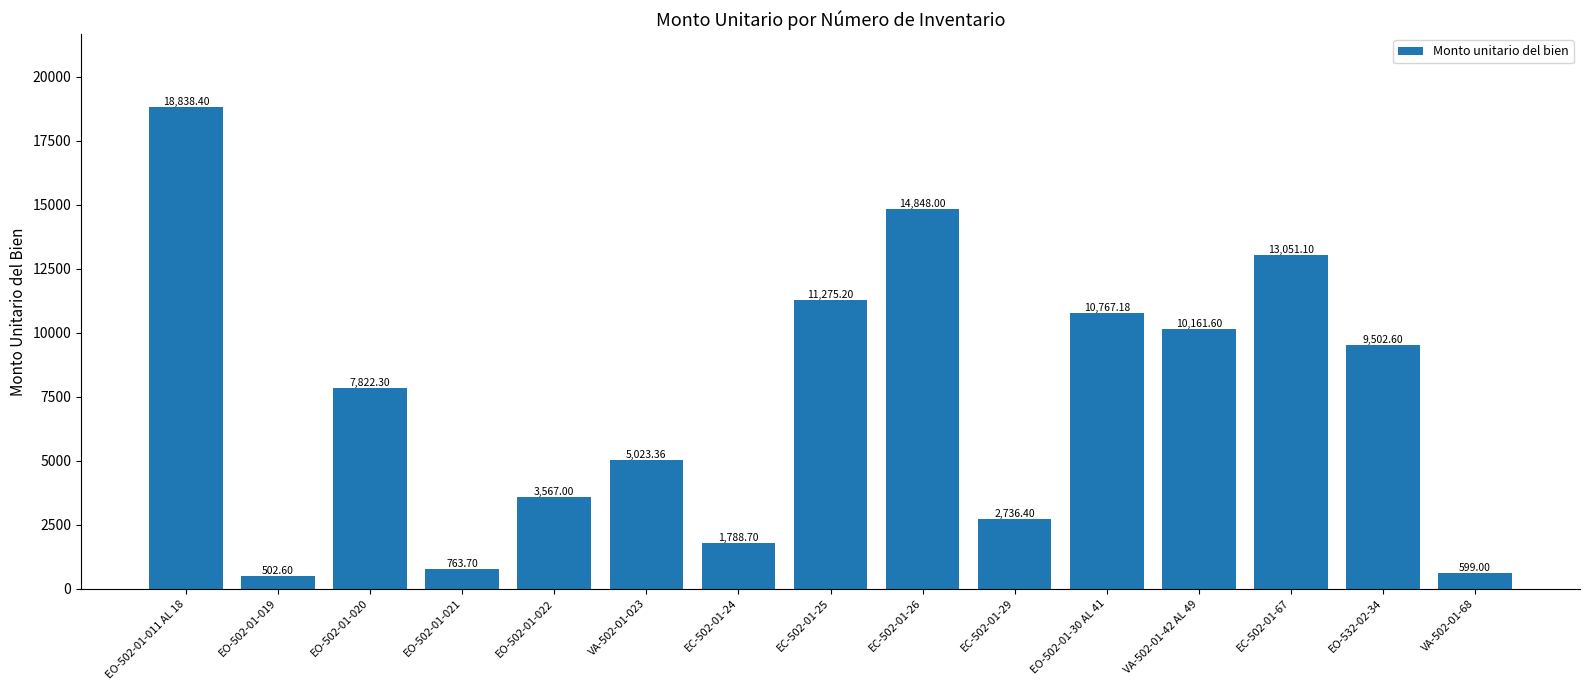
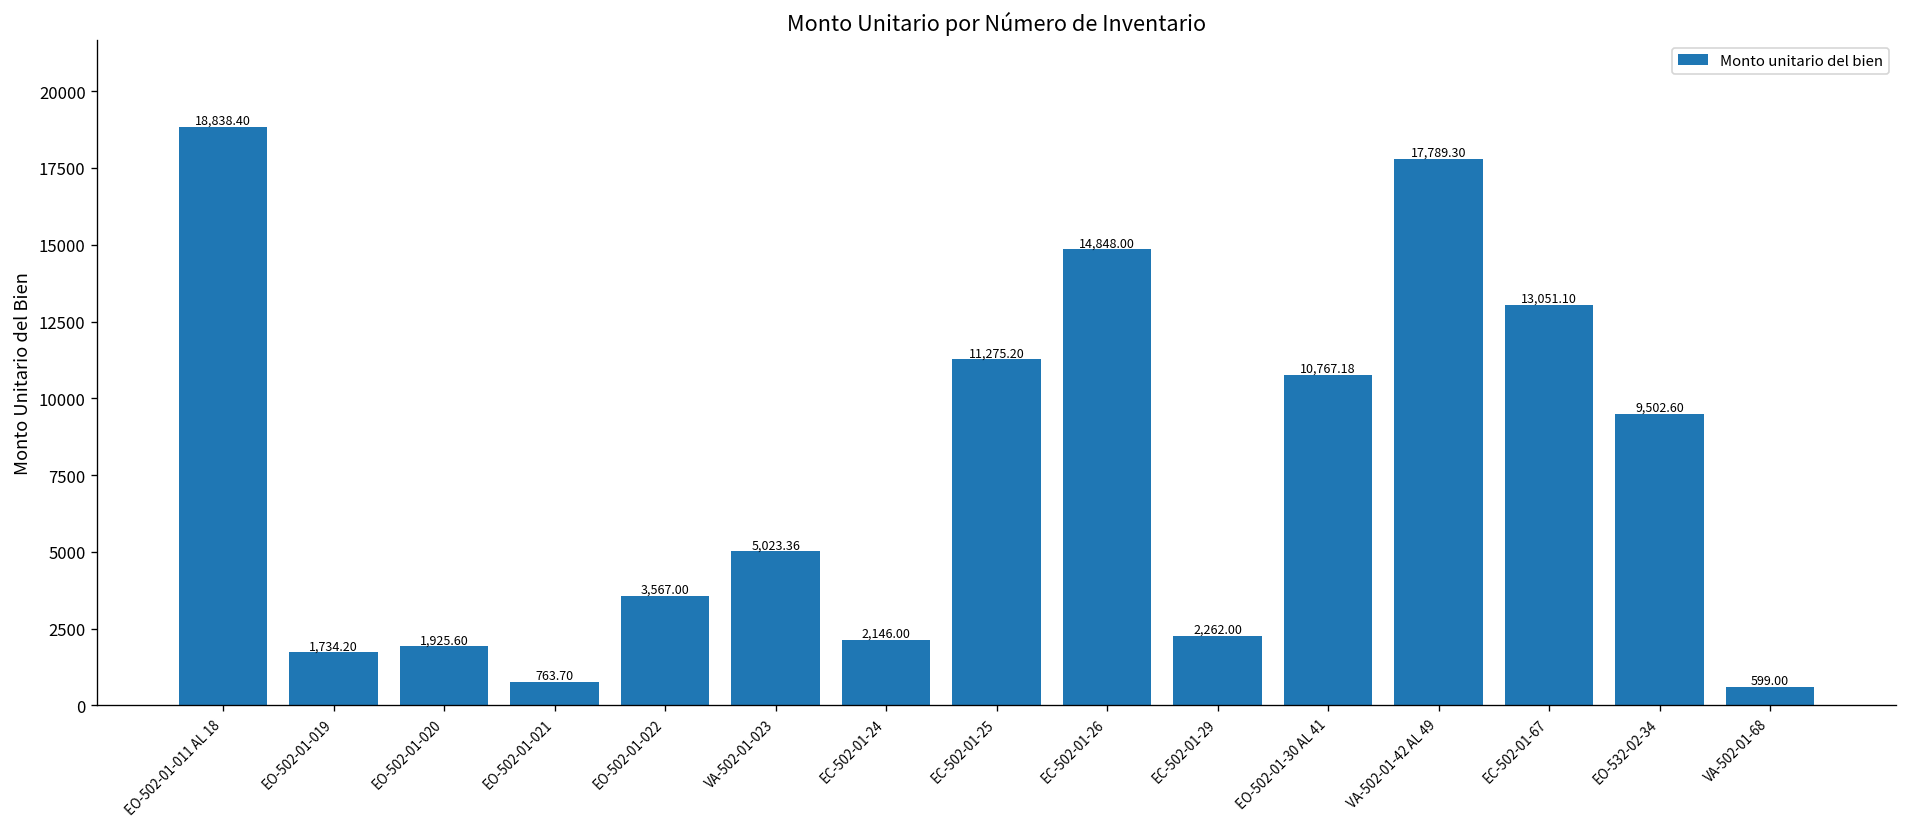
EO-502-01-019: 502.60 -> 1,734.20
EO-502-01-020: 7,822.30 -> 1,925.60
EC-502-01-24: 1,788.70 -> 2,146.00
EC-502-01-29: 2,736.40 -> 2,262.00
VA-502-01-42 AL 49: 10,161.60 -> 17,789.30
